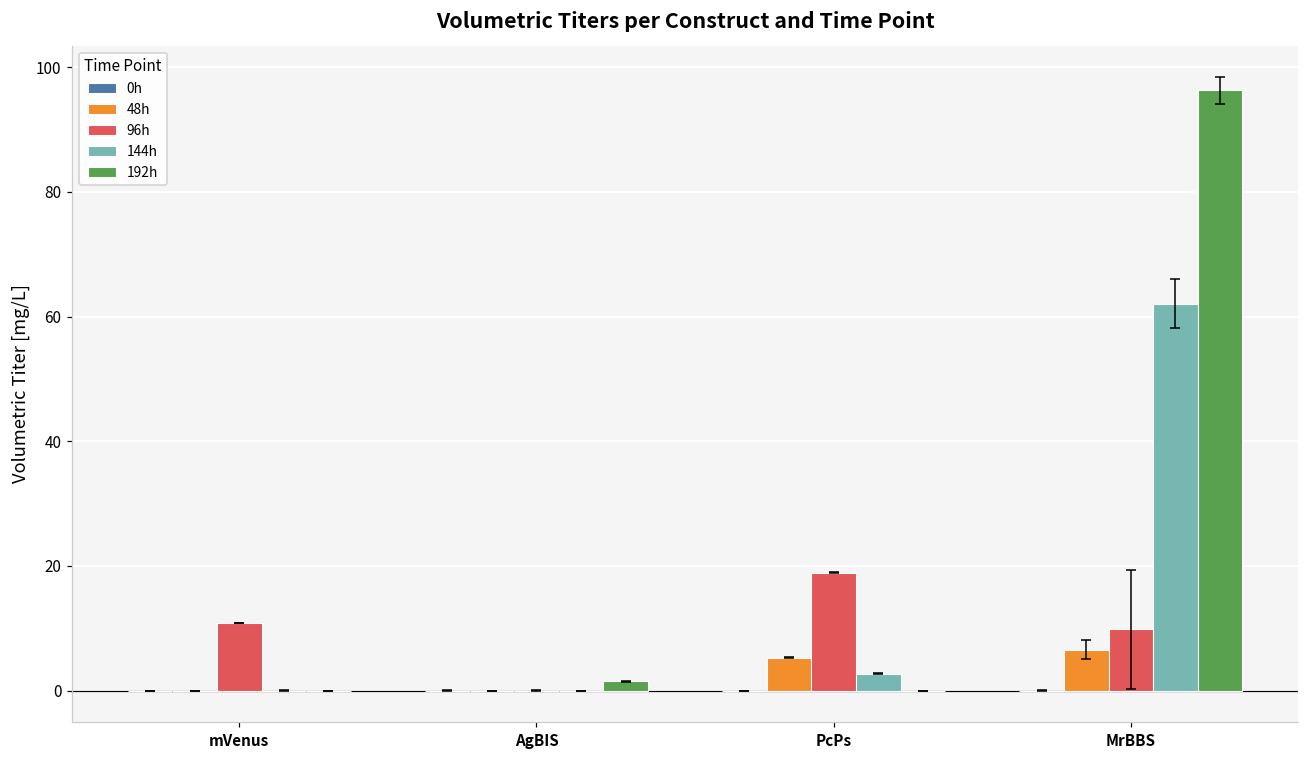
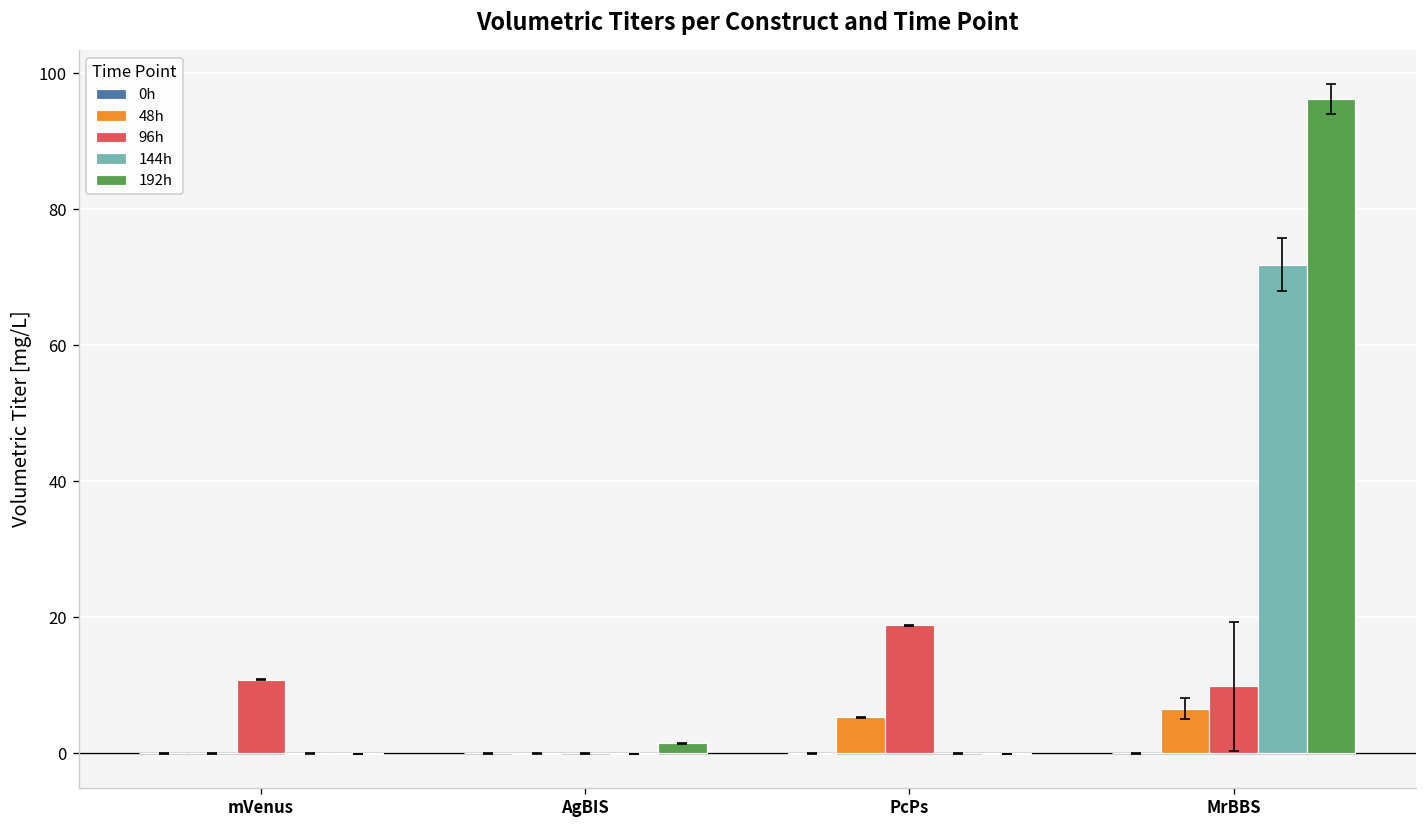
144h, PcPs: 3 -> 0
144h, MrBBS: 62 -> 72
